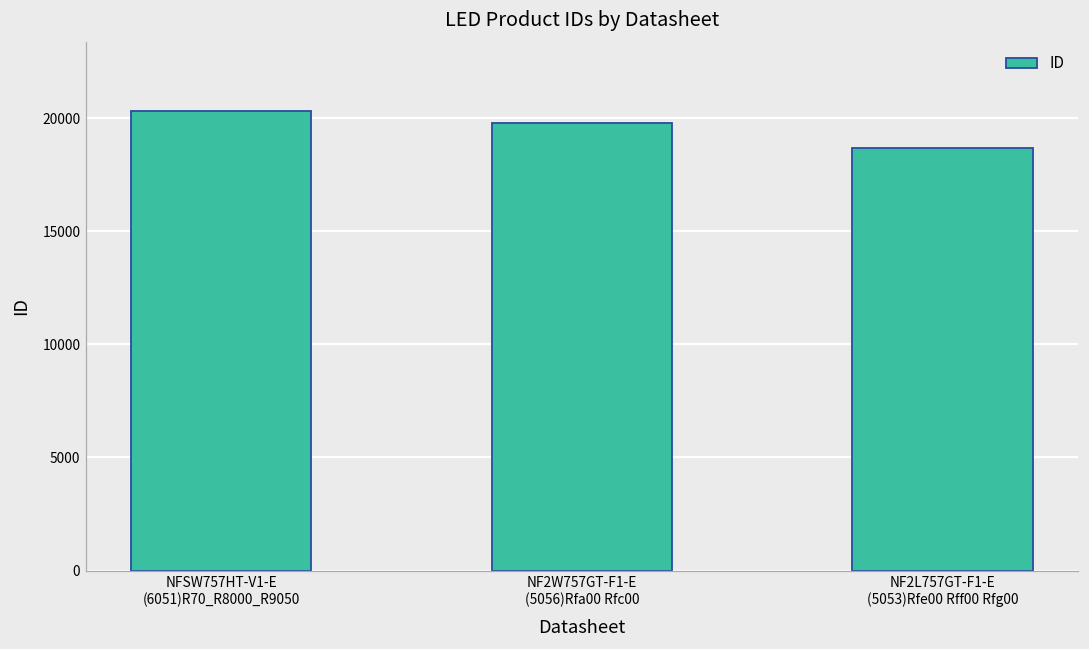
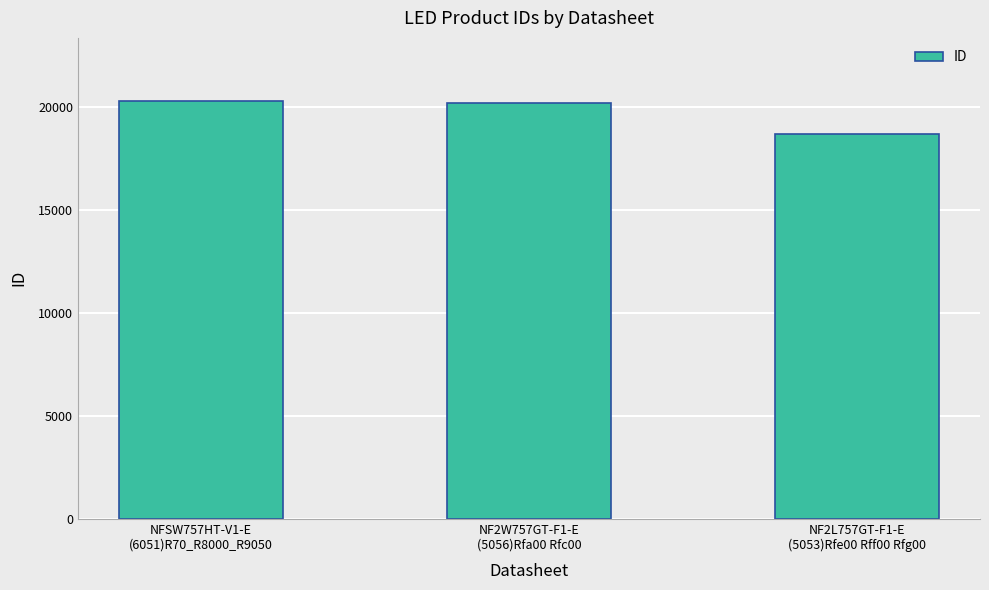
NF2W757GT-F1-E (5056)Rfa00 Rfc00: 19800 -> 20200
